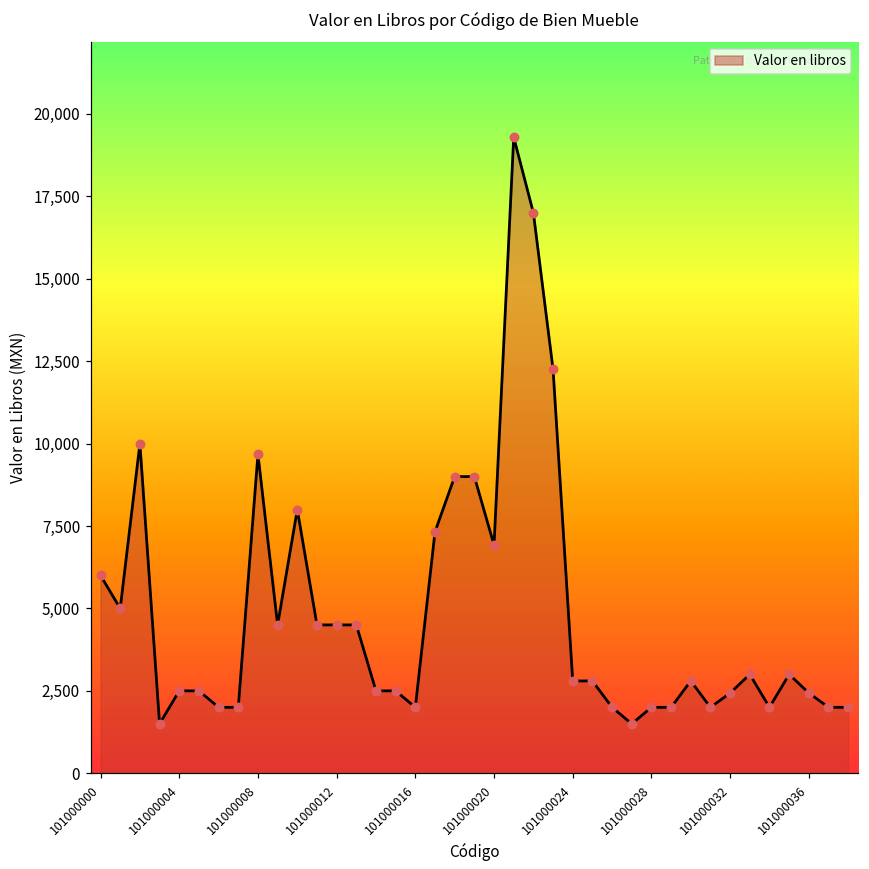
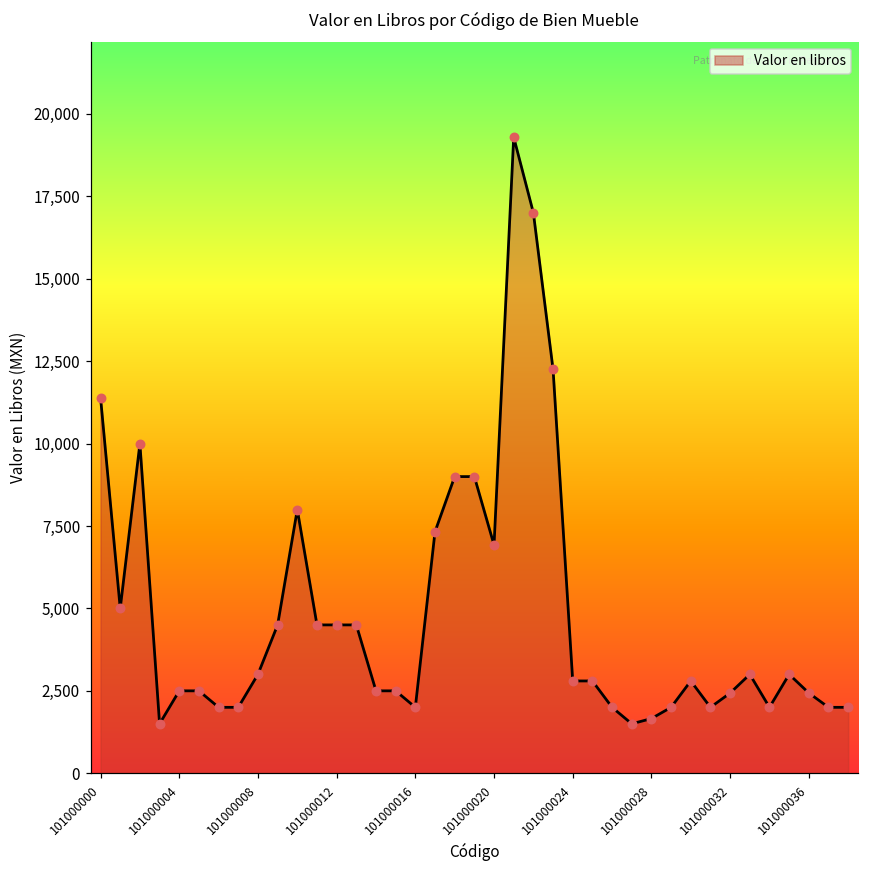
101000000: 6,000 -> 11,400
101000008: 9,700 -> 3,000
101000028: 2,000 -> 1,700
